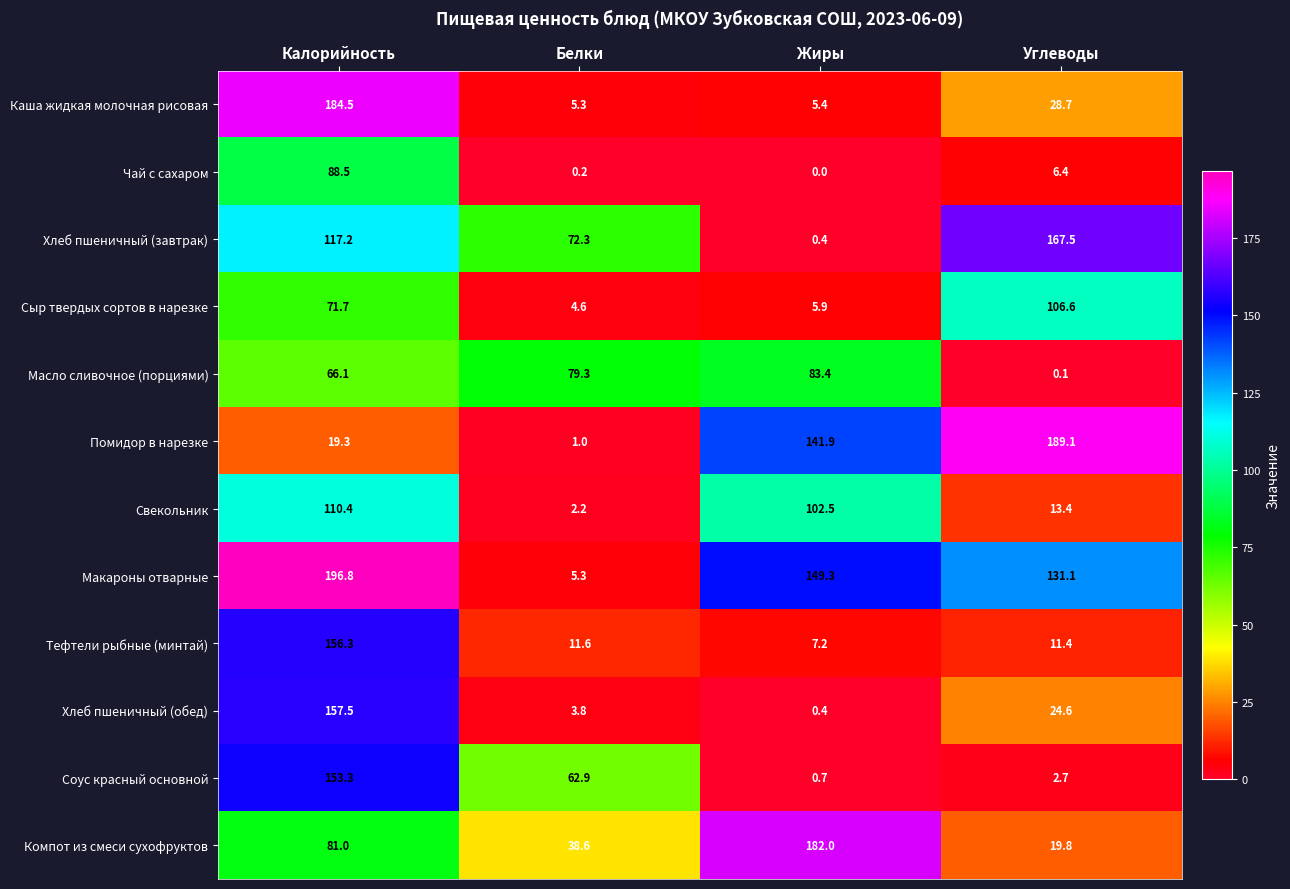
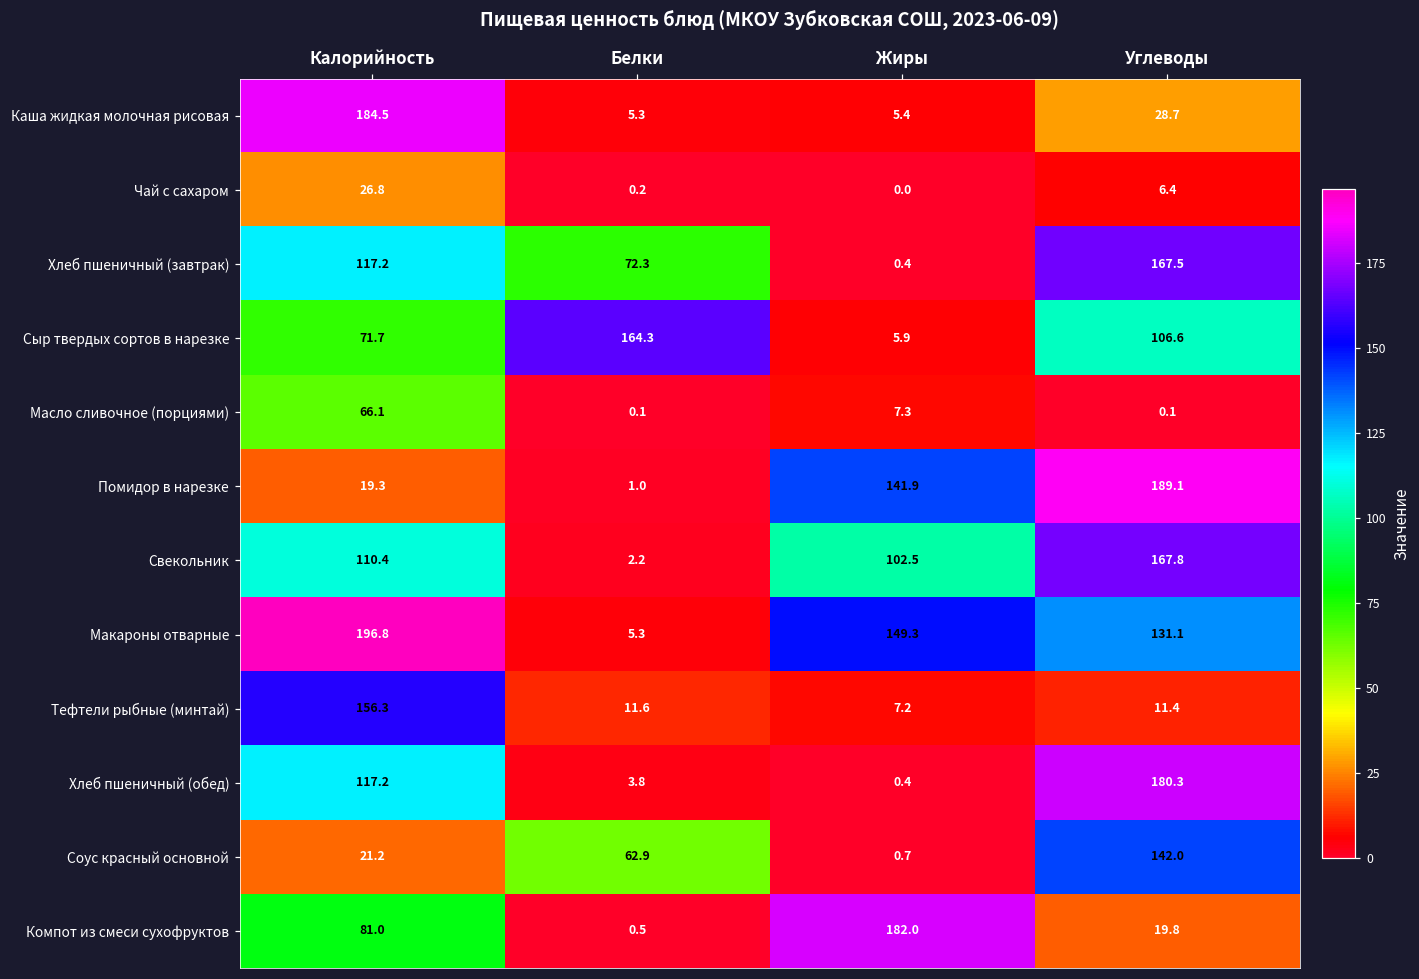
Чай с сахаром, Калорийность: 88.5 -> 26.8
Сыр твердых сортов в нарезке, Белки: 4.6 -> 164.3
Масло сливочное (порциями), Белки: 79.3 -> 0.1
Масло сливочное (порциями), Жиры: 83.4 -> 7.3
Свекольник, Углеводы: 13.4 -> 167.8
Хлеб пшеничный (обед), Калорийность: 157.5 -> 117.2
Хлеб пшеничный (обед), Углеводы: 24.6 -> 180.3
Соус красный основной, Калорийность: 153.3 -> 21.2
Соус красный основной, Углеводы: 2.7 -> 142.0
Компот из смеси сухофруктов, Белки: 38.6 -> 0.5
